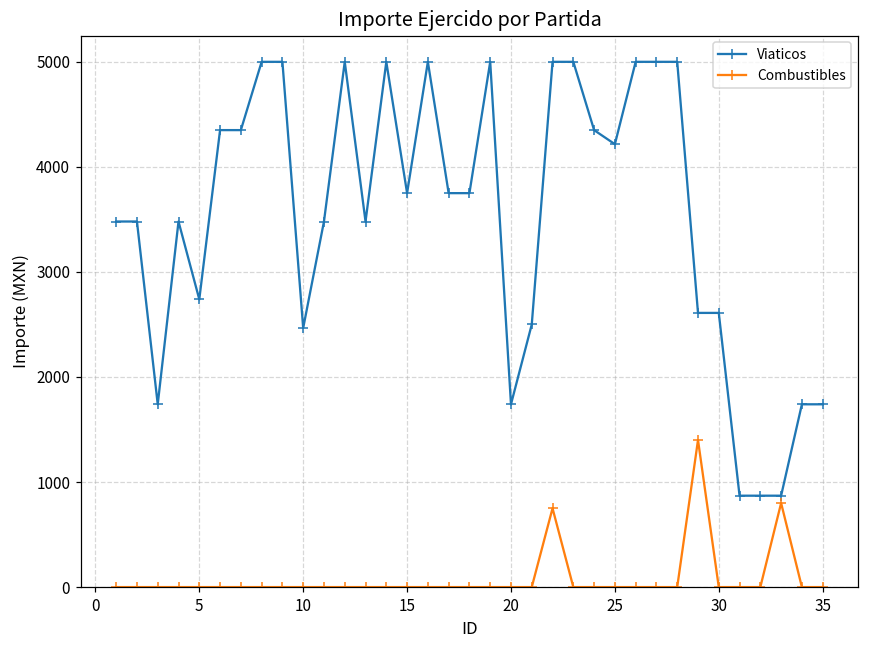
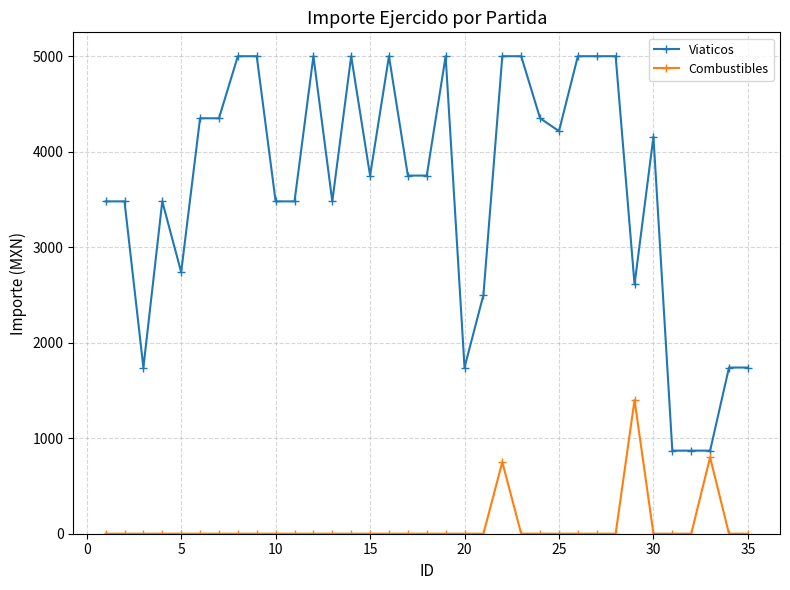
Viaticos, 10: 2500 -> 3500
Viaticos, 30: 2600 -> 4200
